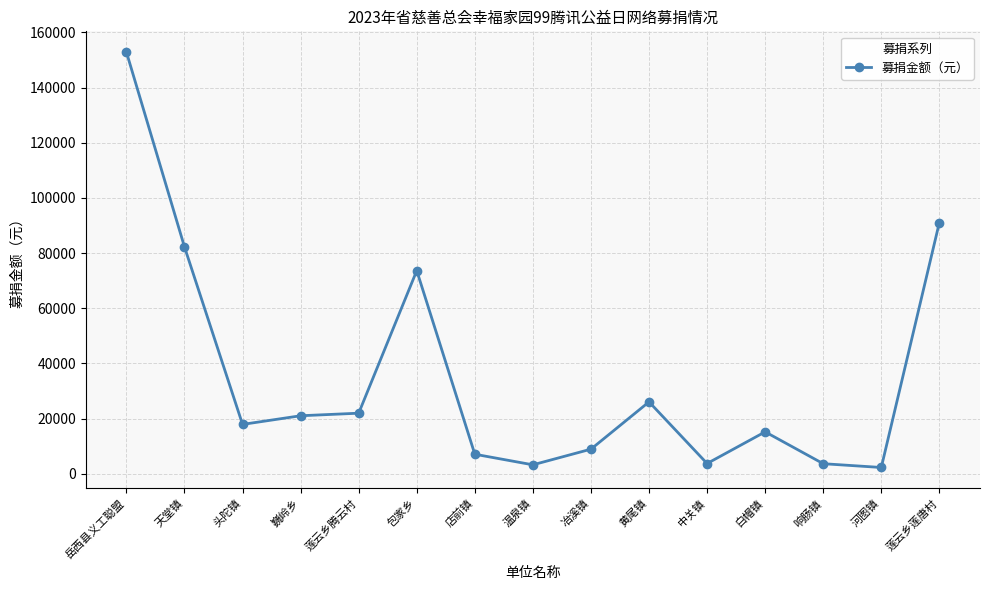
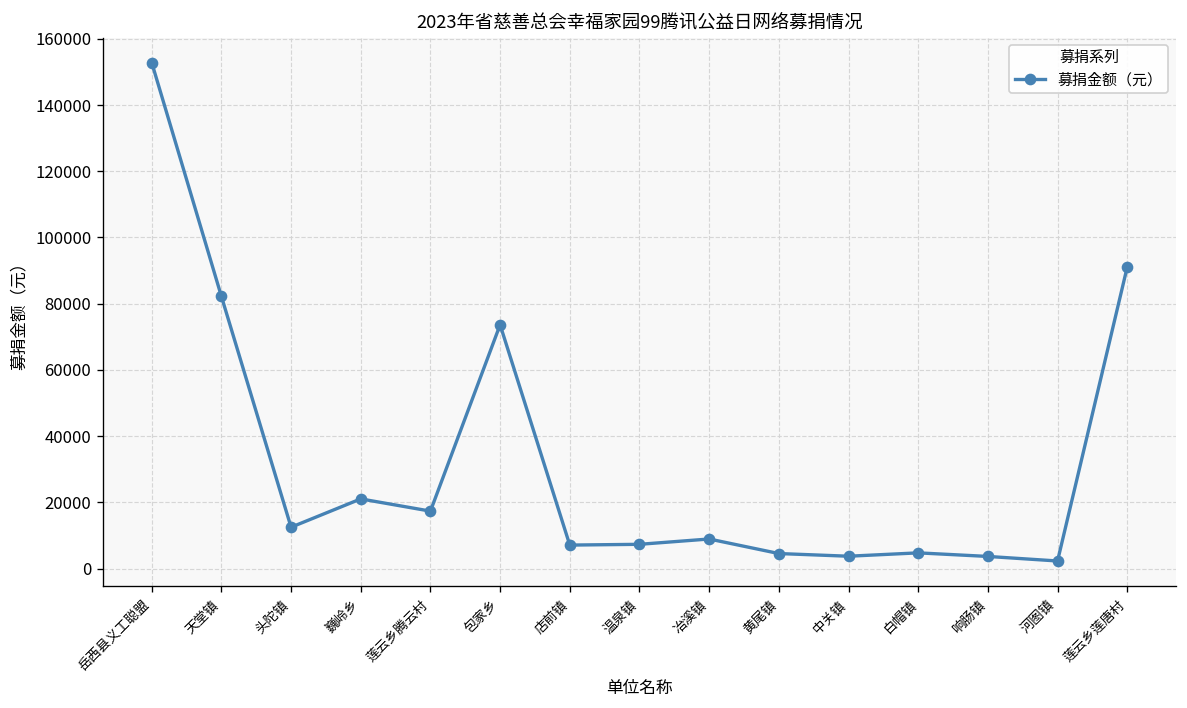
头陀镇: 18000 -> 12000
莲云乡腾云村: 22000 -> 17000
温泉镇: 3000 -> 7000
黄尾镇: 26000 -> 5000
白帽镇: 15000 -> 5000
